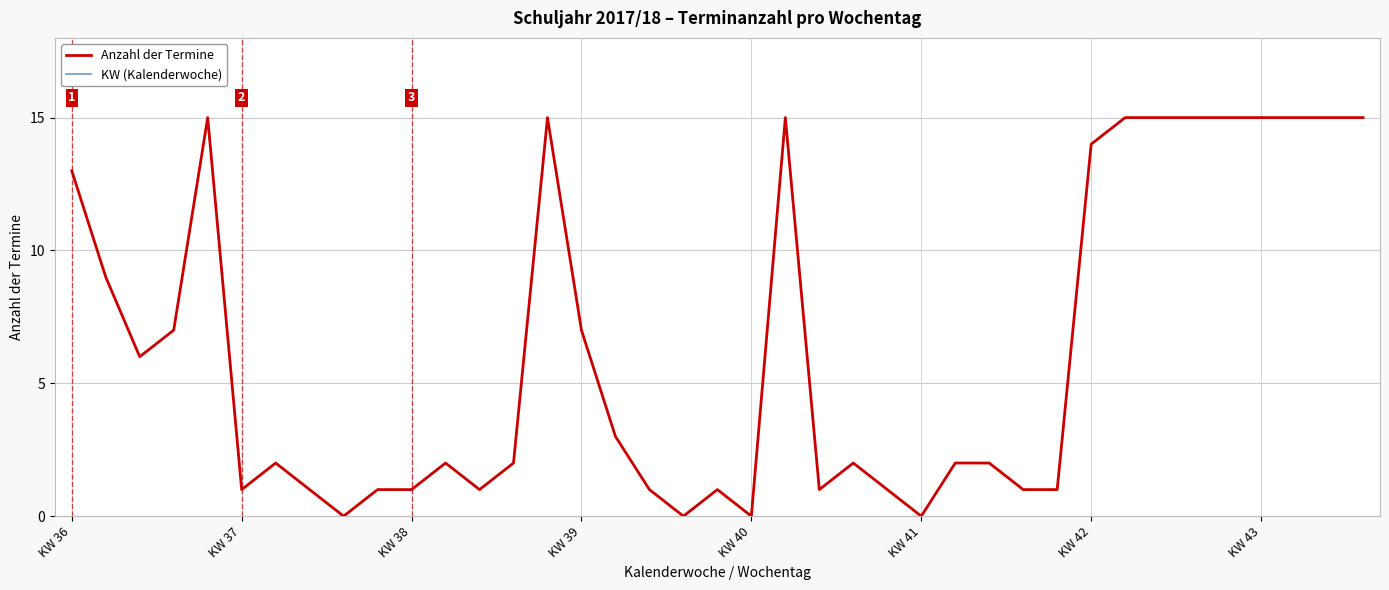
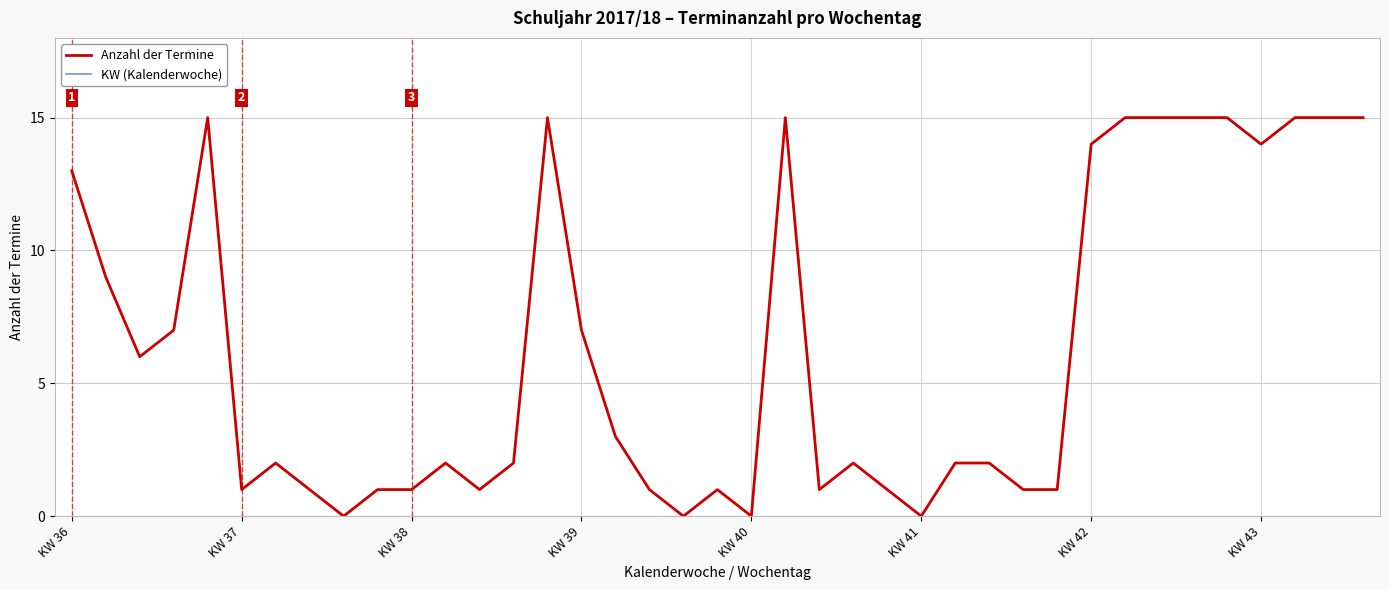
Anzahl der Termine, KW 43: 15 -> 14
